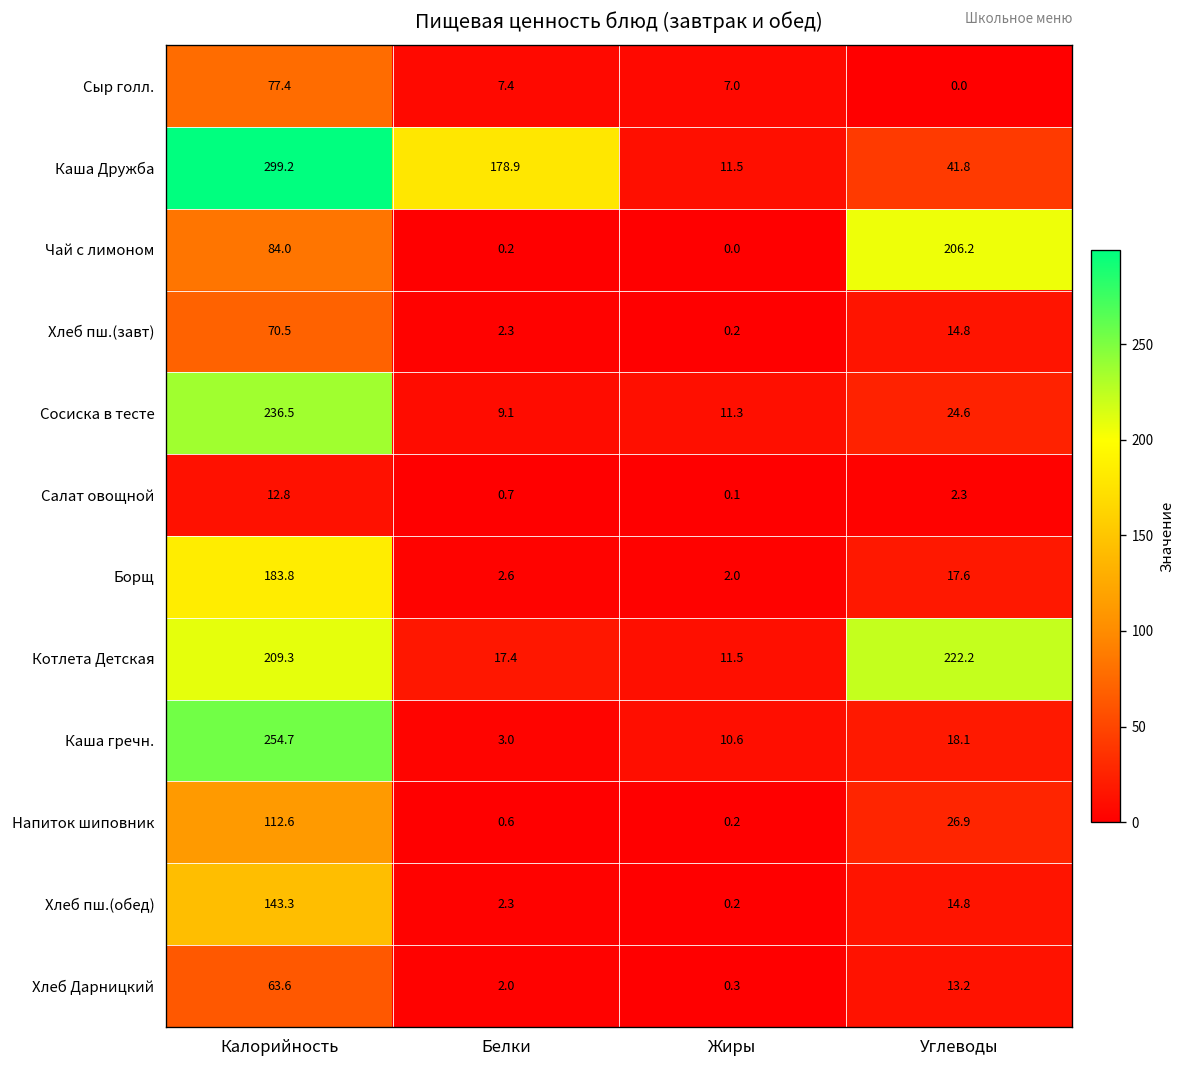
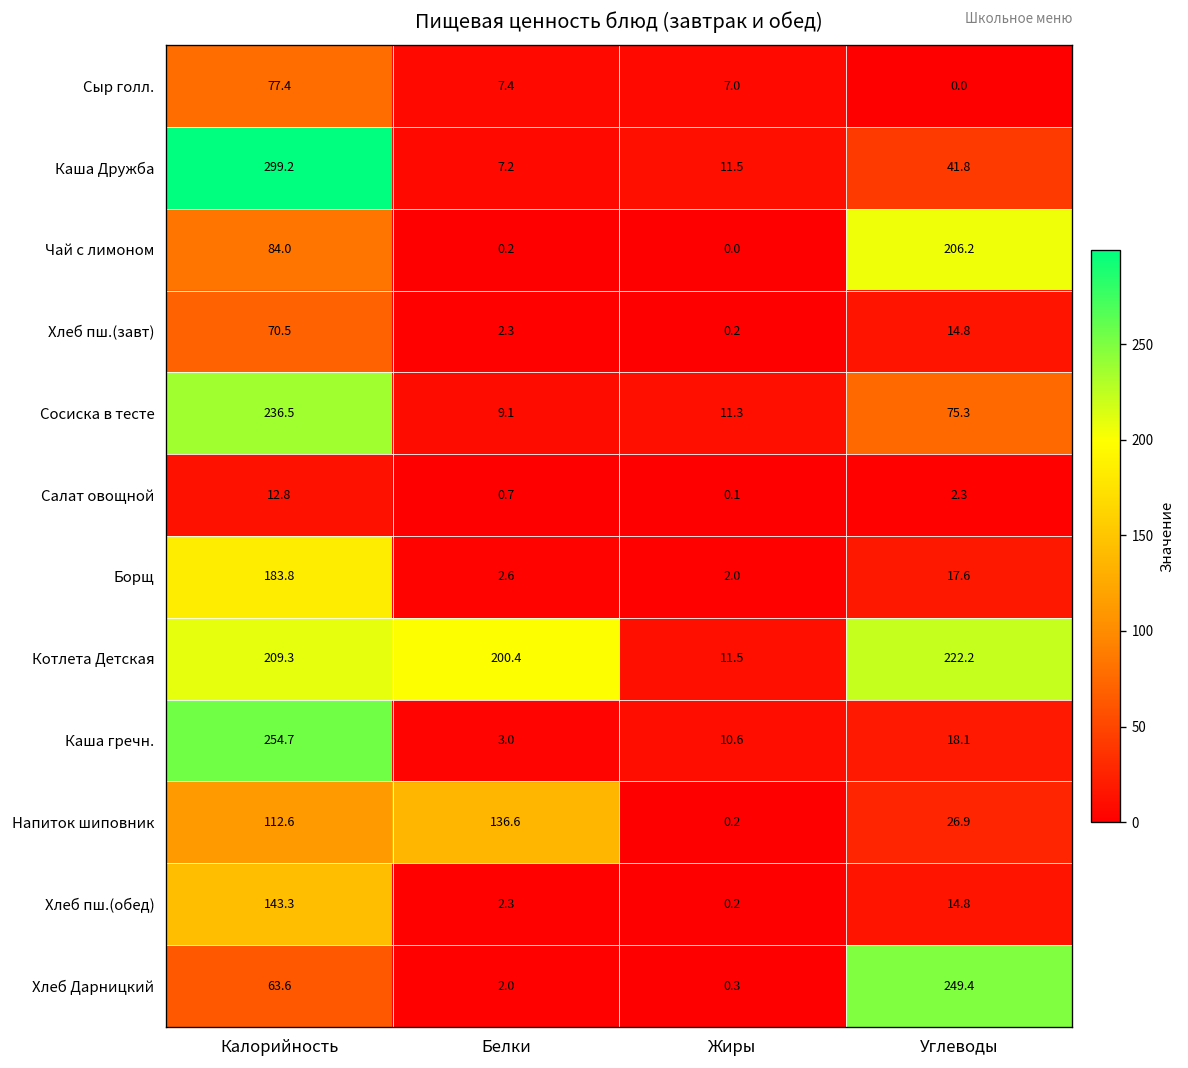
Каша Дружба, Белки: 178.9 -> 7.2
Сосиска в тесте, Углеводы: 24.6 -> 75.3
Котлета Детская, Белки: 17.4 -> 200.4
Напиток шиповник, Белки: 0.6 -> 136.6
Хлеб Дарницкий, Углеводы: 13.2 -> 249.4
